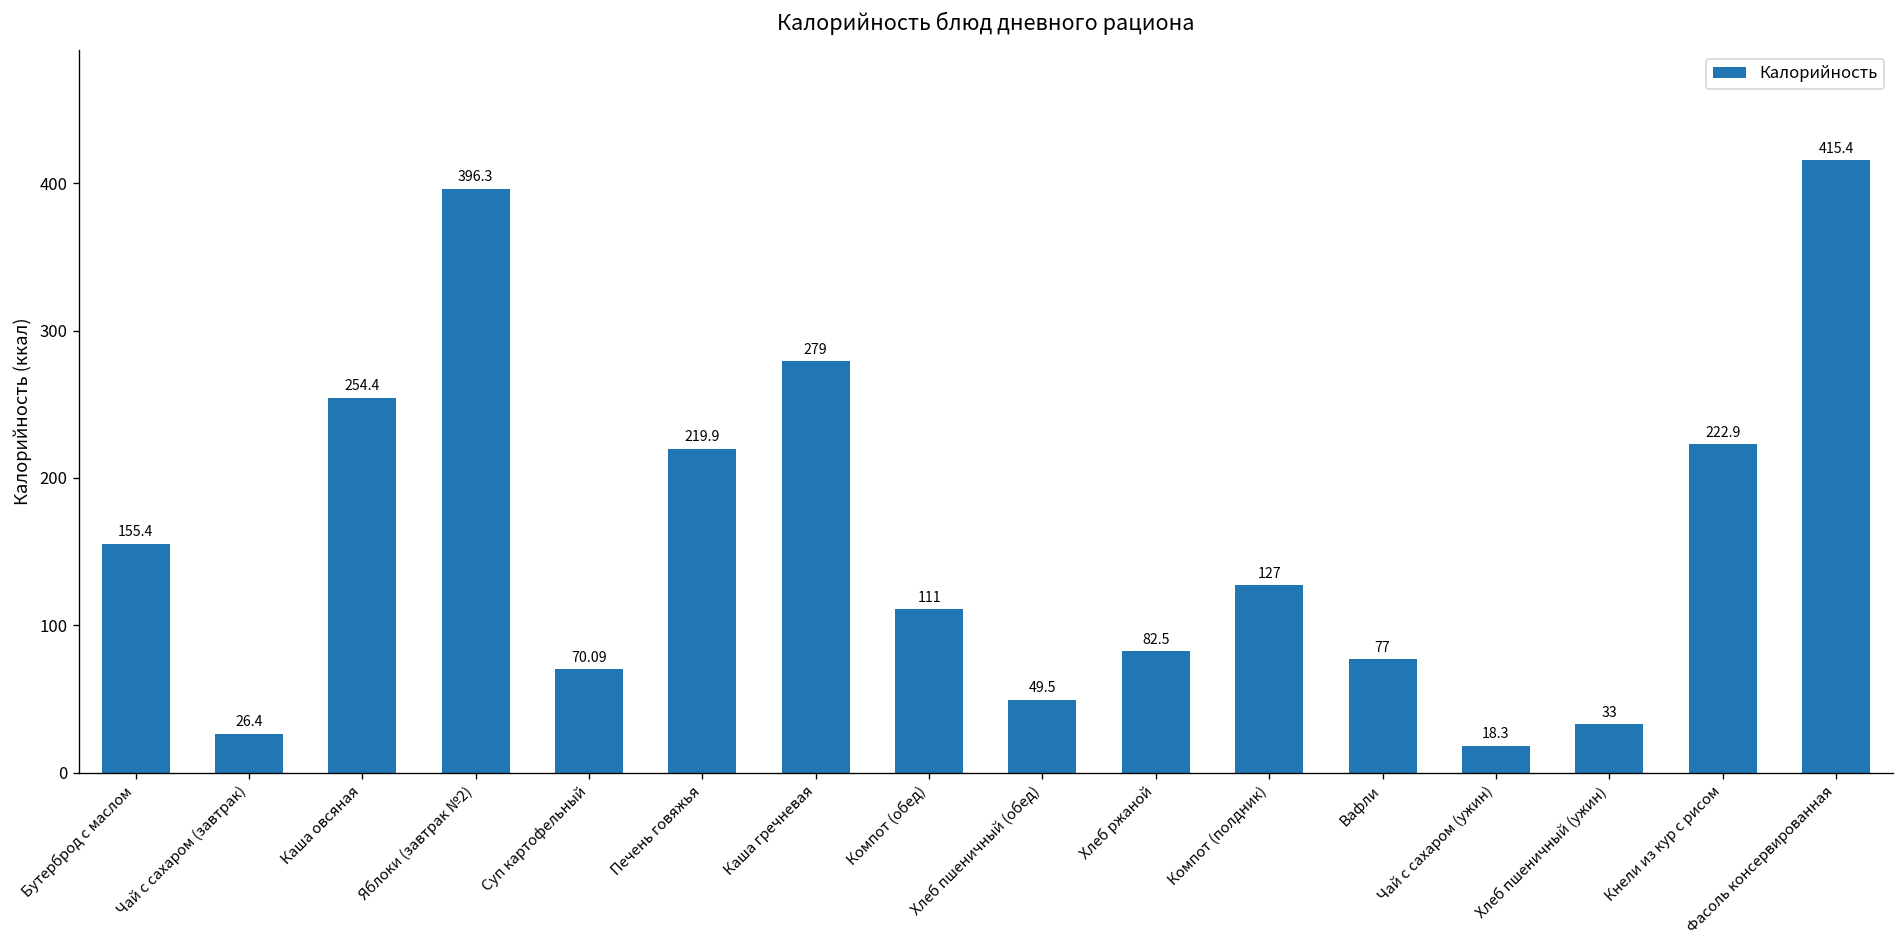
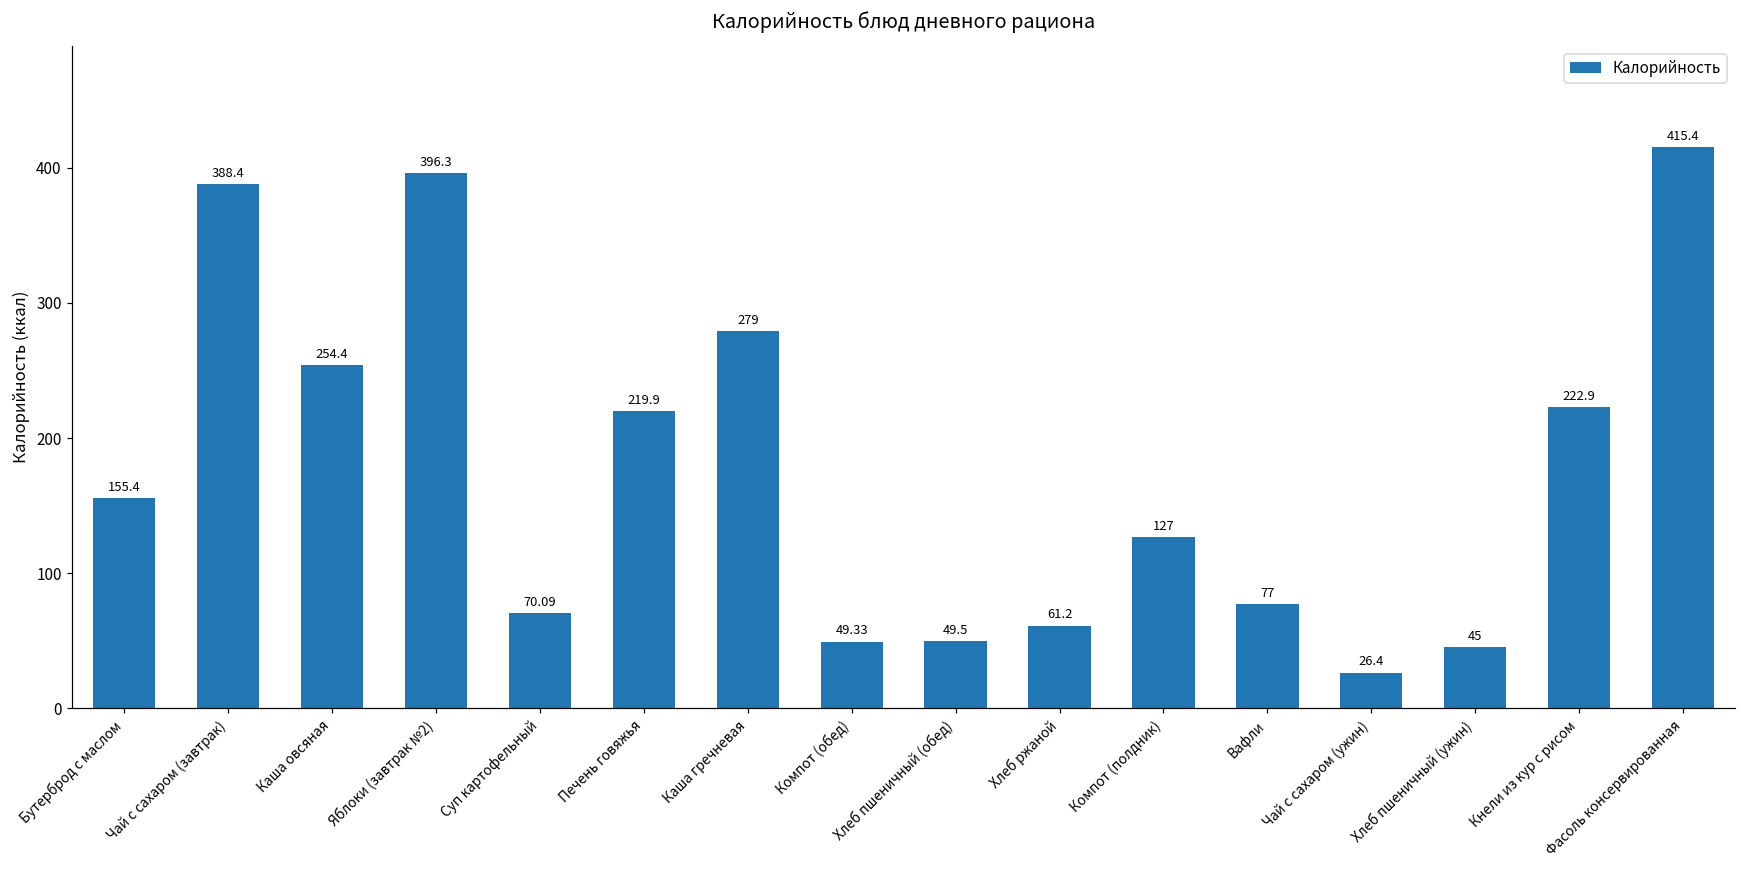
Чай с сахаром (завтрак): 26.4 -> 388.4
Компот (обед): 111 -> 49.33
Хлеб ржаной: 82.5 -> 61.2
Чай с сахаром (ужин): 18.3 -> 26.4
Хлеб пшеничный (ужин): 33 -> 45
